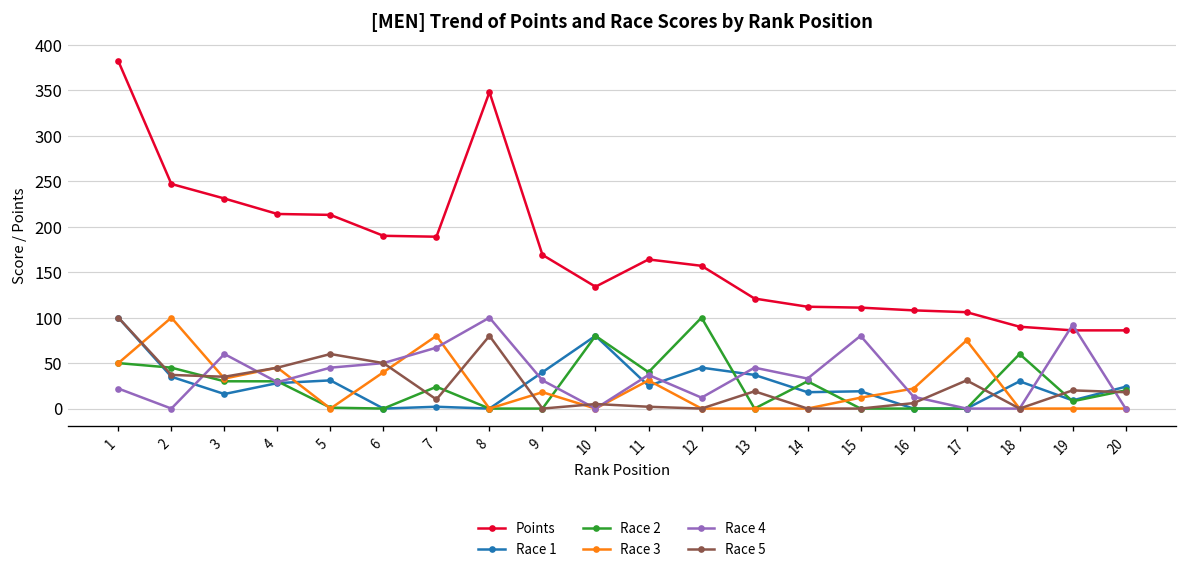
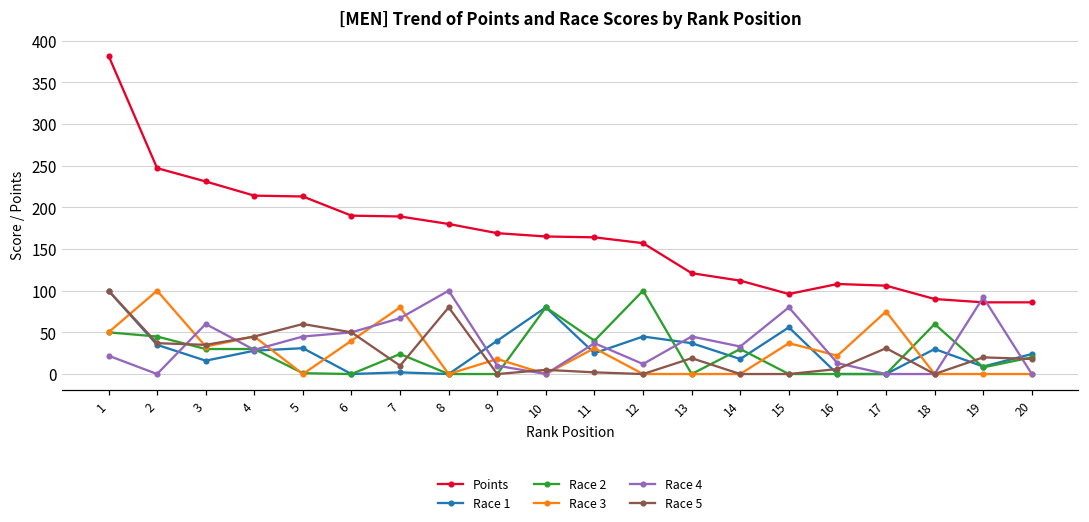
Points, 8: 350 -> 180
Race 4, 9: 30 -> 10
Points, 10: 130 -> 170
Points, 15: 110 -> 100
Race 1, 15: 20 -> 60
Race 3, 15: 10 -> 40
